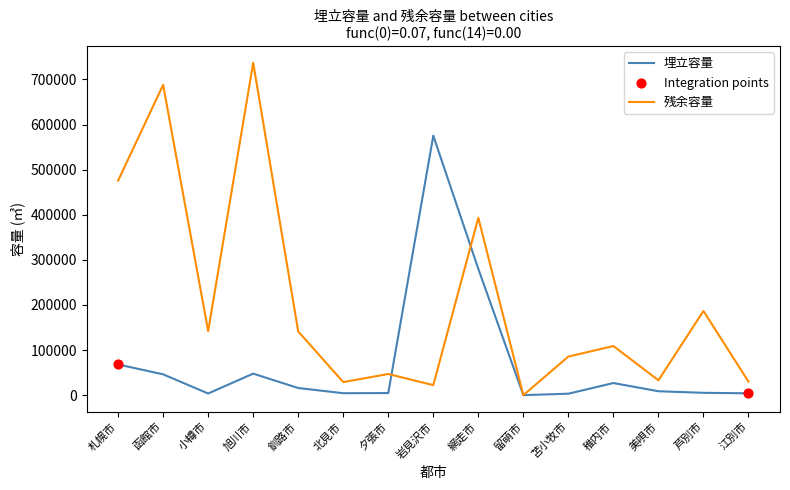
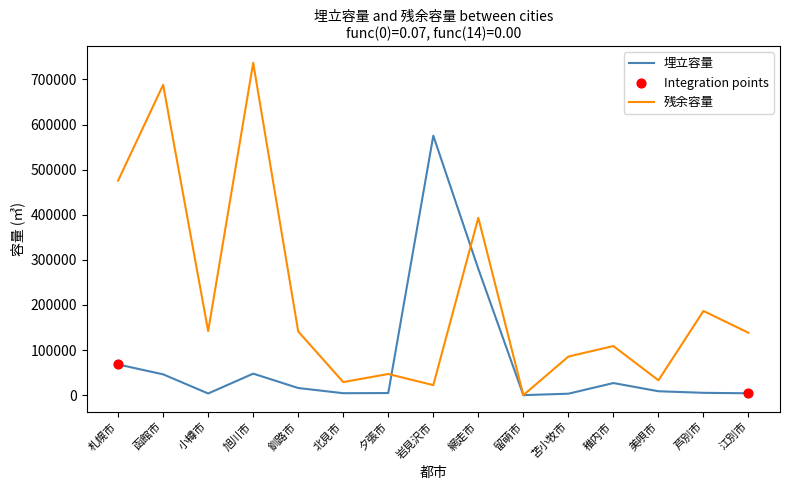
残余容量, 江別市: 30000 -> 140000
